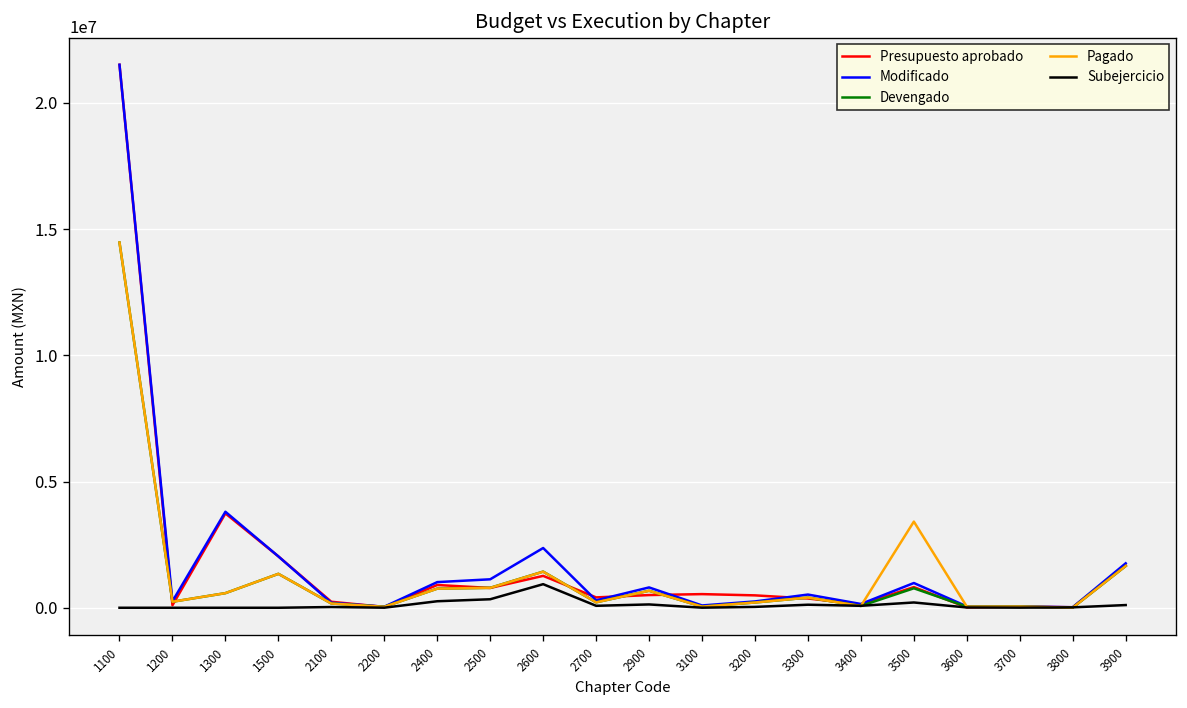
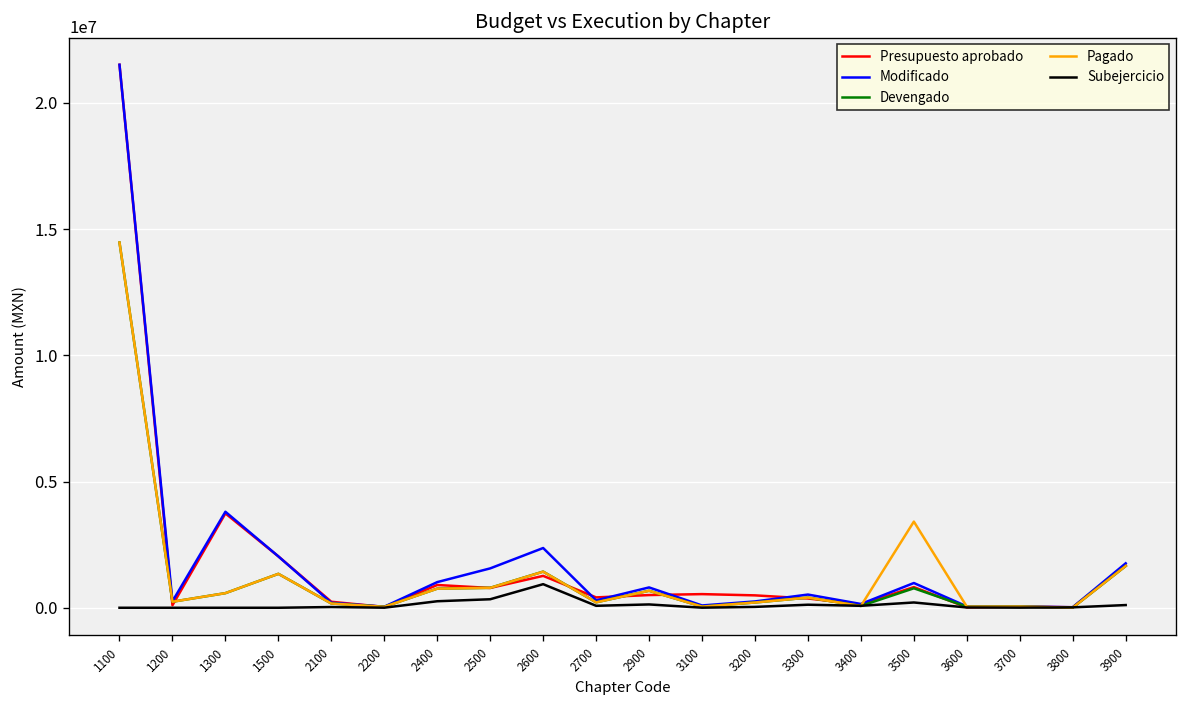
Modificado, 2500: 1100000 -> 1600000
